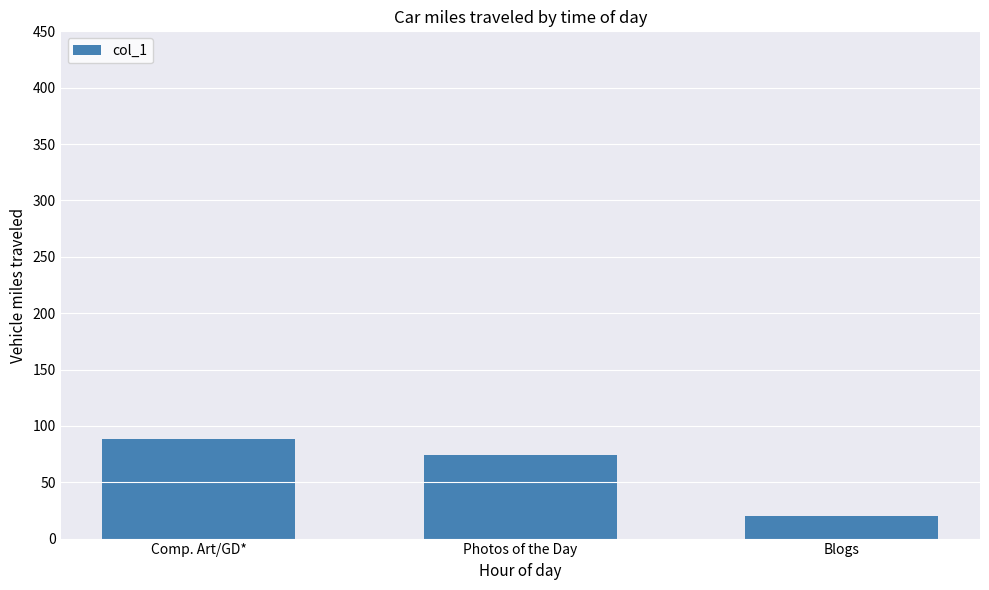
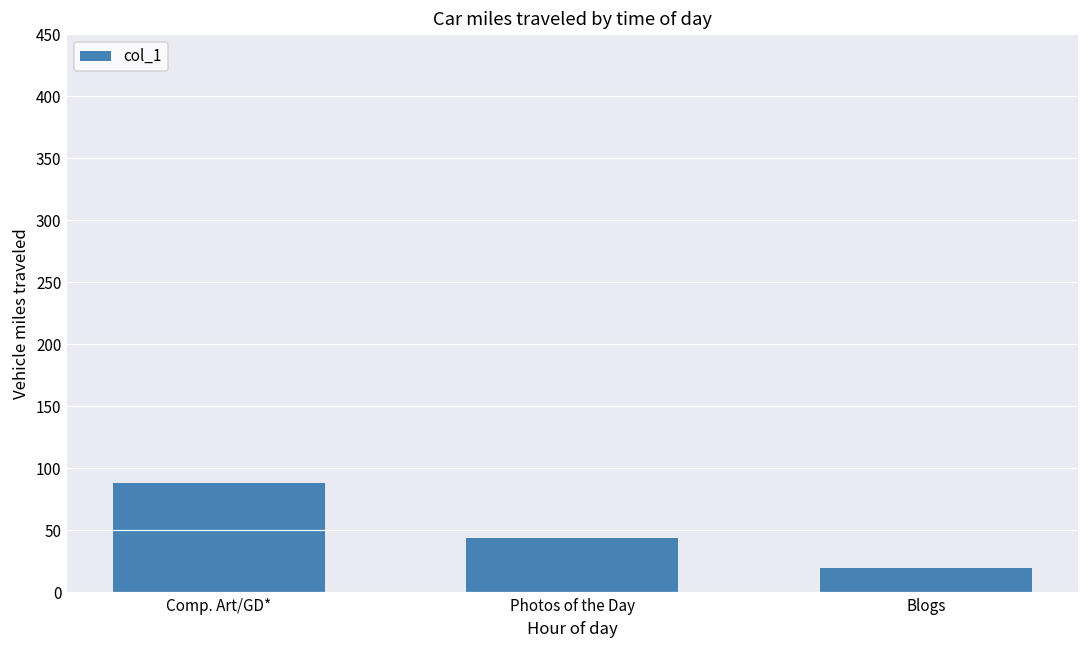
Photos of the Day: 74 -> 44
